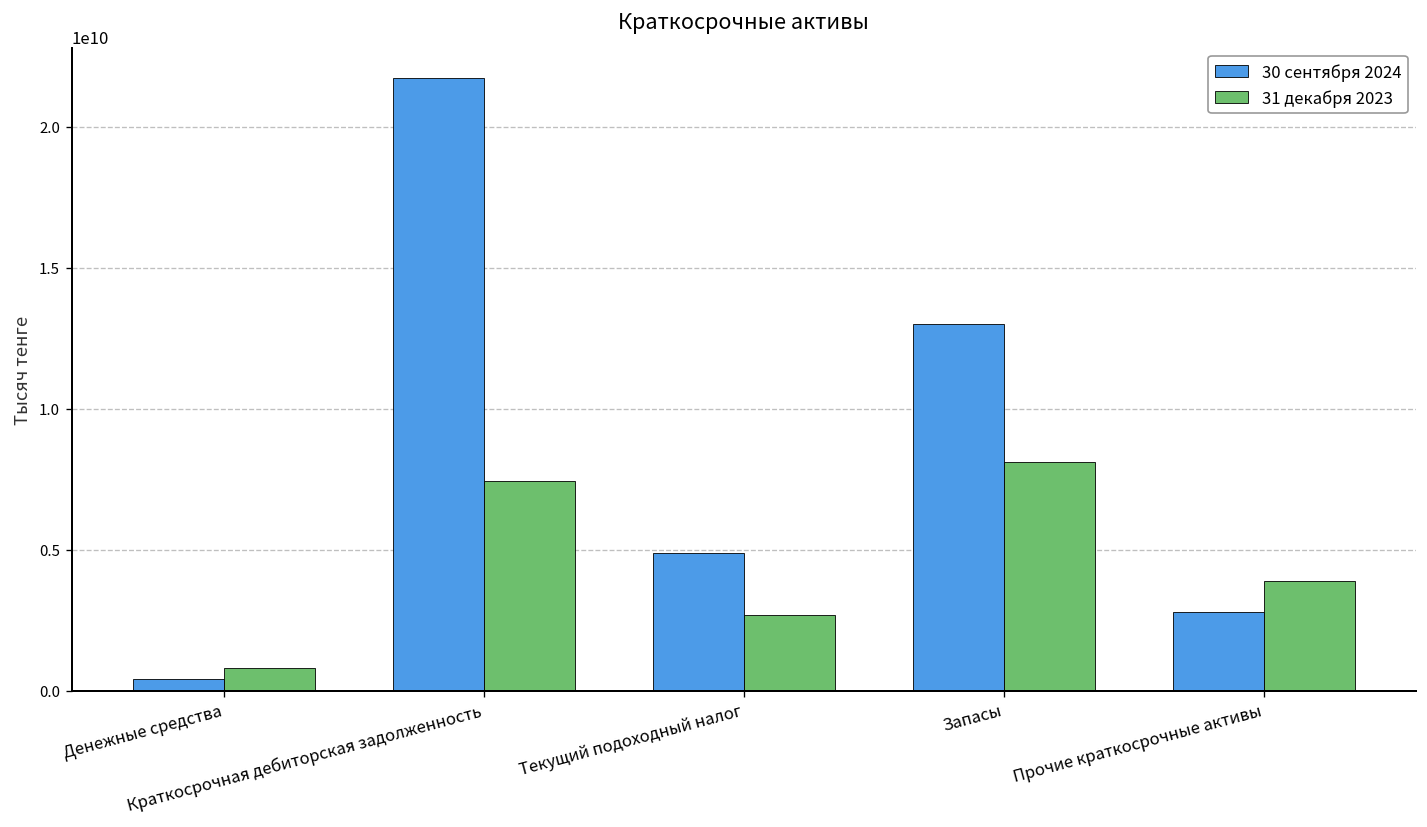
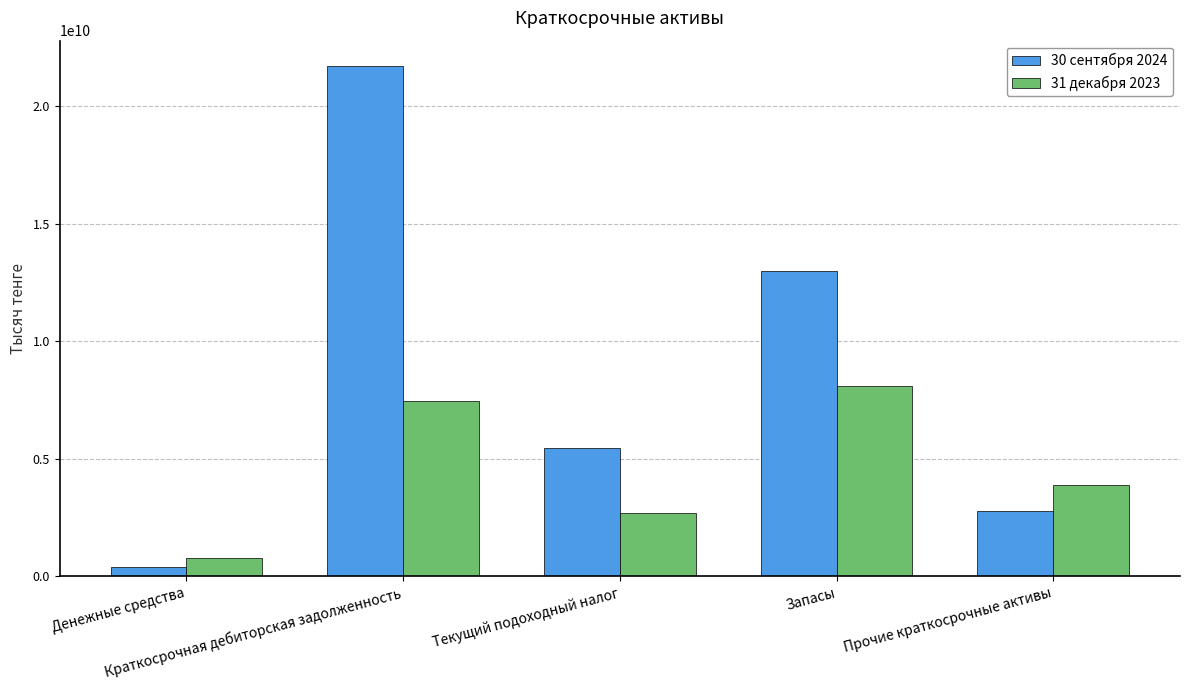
30 сентября 2024, Текущий подоходный налог: 4900000000 -> 5500000000
